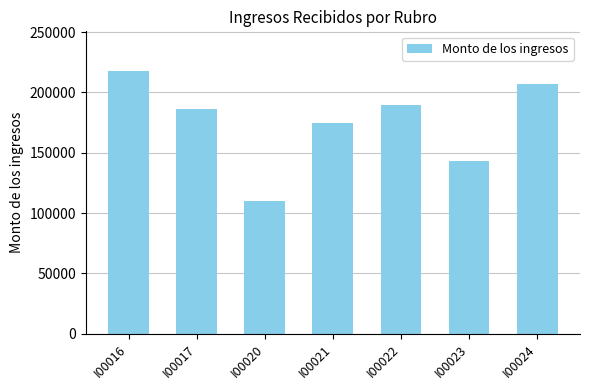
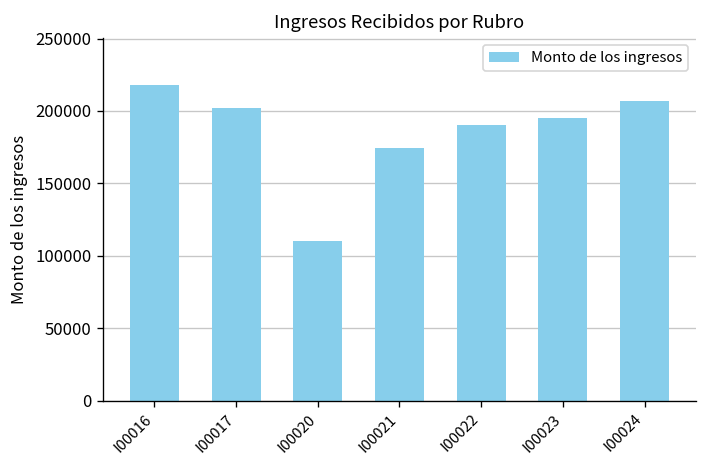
I00017: 186000 -> 202000
I00023: 143000 -> 195000
